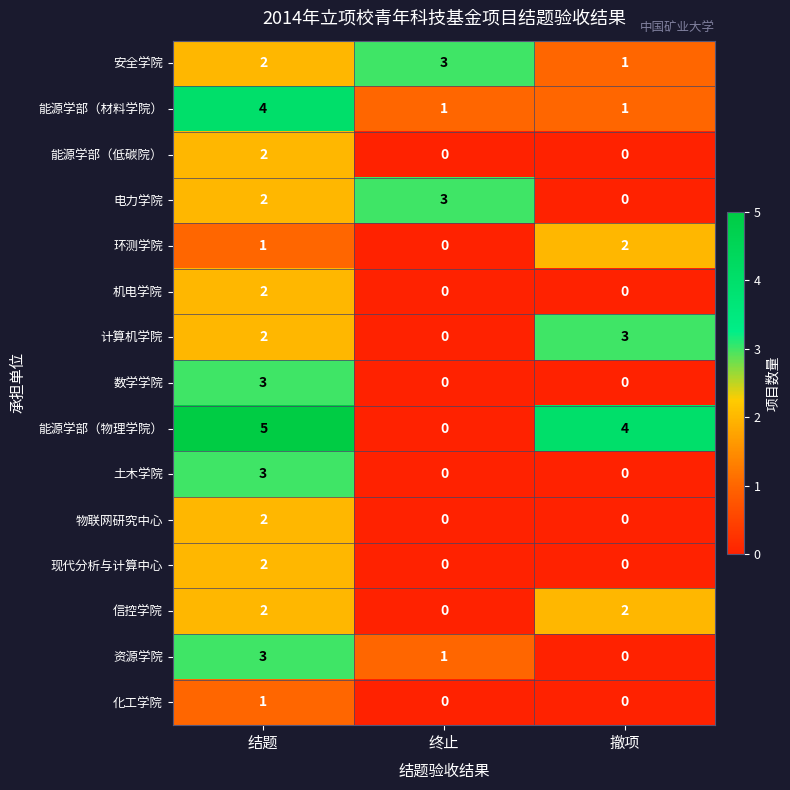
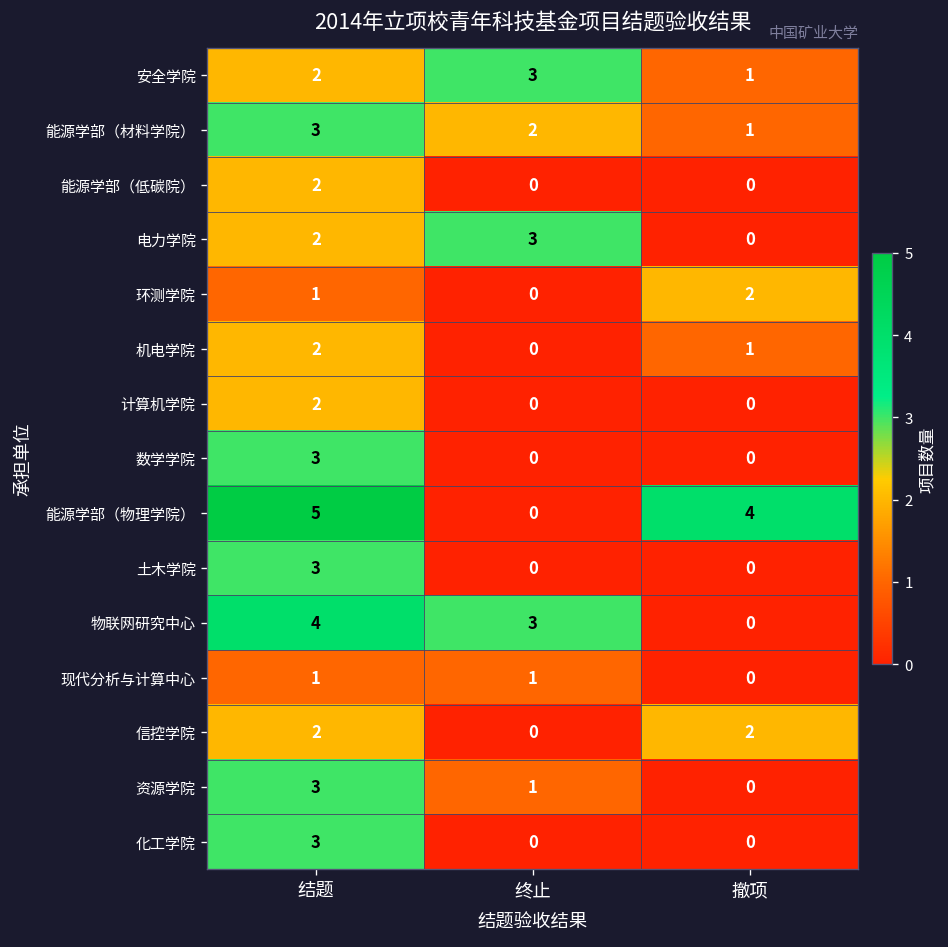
能源学部（材料学院）, 结题: 4 -> 3
能源学部（材料学院）, 终止: 1 -> 2
机电学院, 撤项: 0 -> 1
计算机学院, 撤项: 3 -> 0
物联网研究中心, 结题: 2 -> 4
物联网研究中心, 终止: 0 -> 3
现代分析与计算中心, 结题: 2 -> 1
现代分析与计算中心, 终止: 0 -> 1
化工学院, 结题: 1 -> 3
